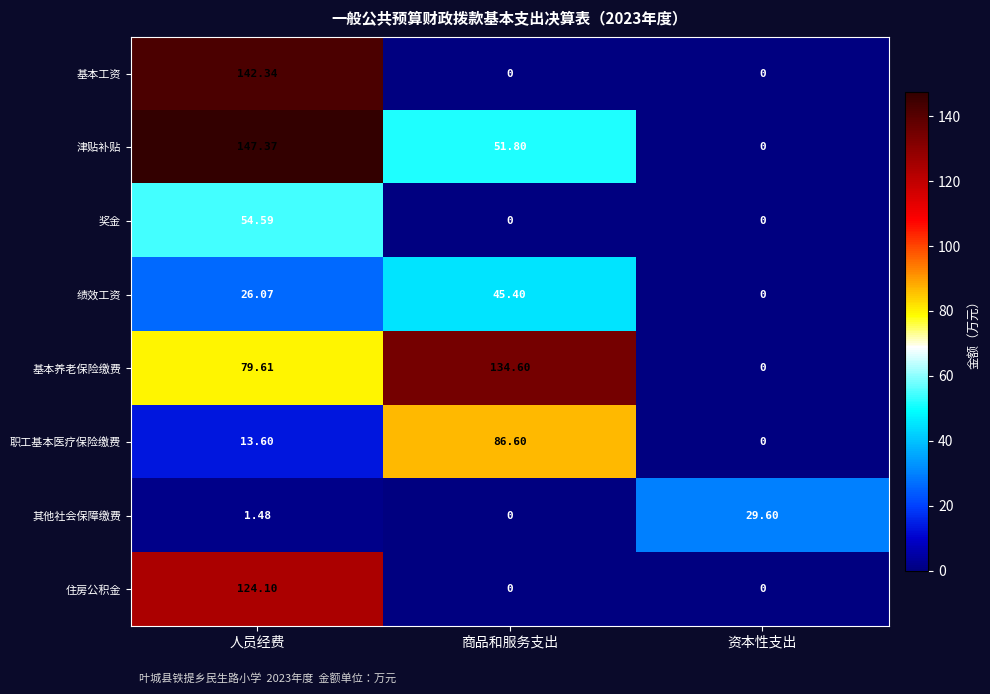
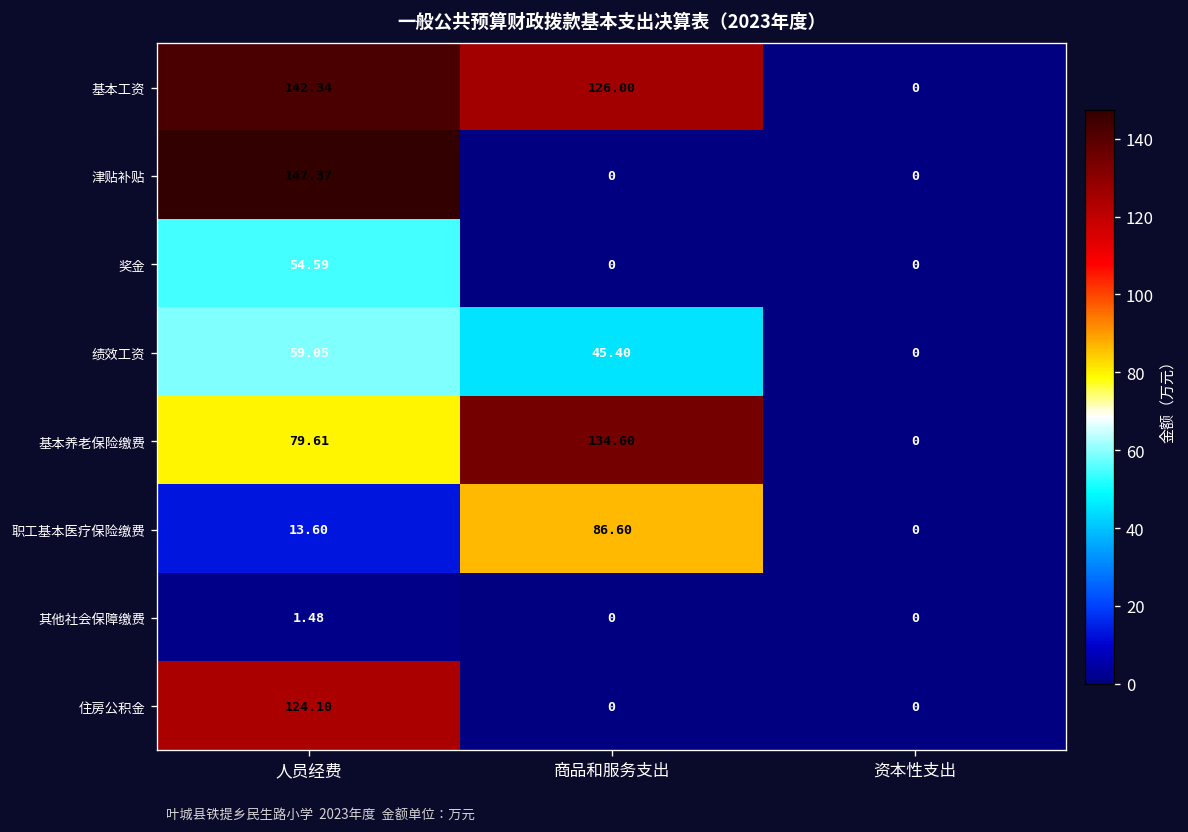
基本工资, 商品和服务支出: 0 -> 126.00
津贴补贴, 商品和服务支出: 51.80 -> 0
绩效工资, 人员经费: 26.07 -> 59.05
其他社会保障缴费, 资本性支出: 29.60 -> 0
